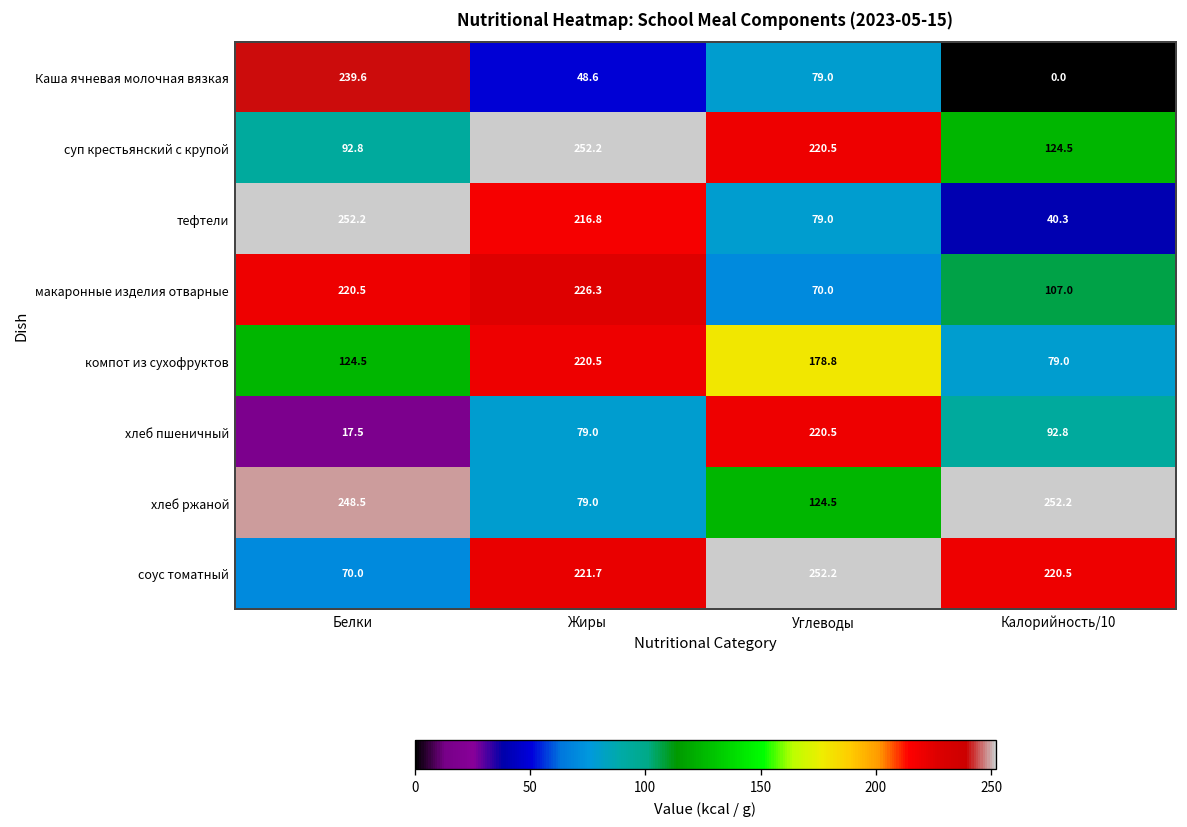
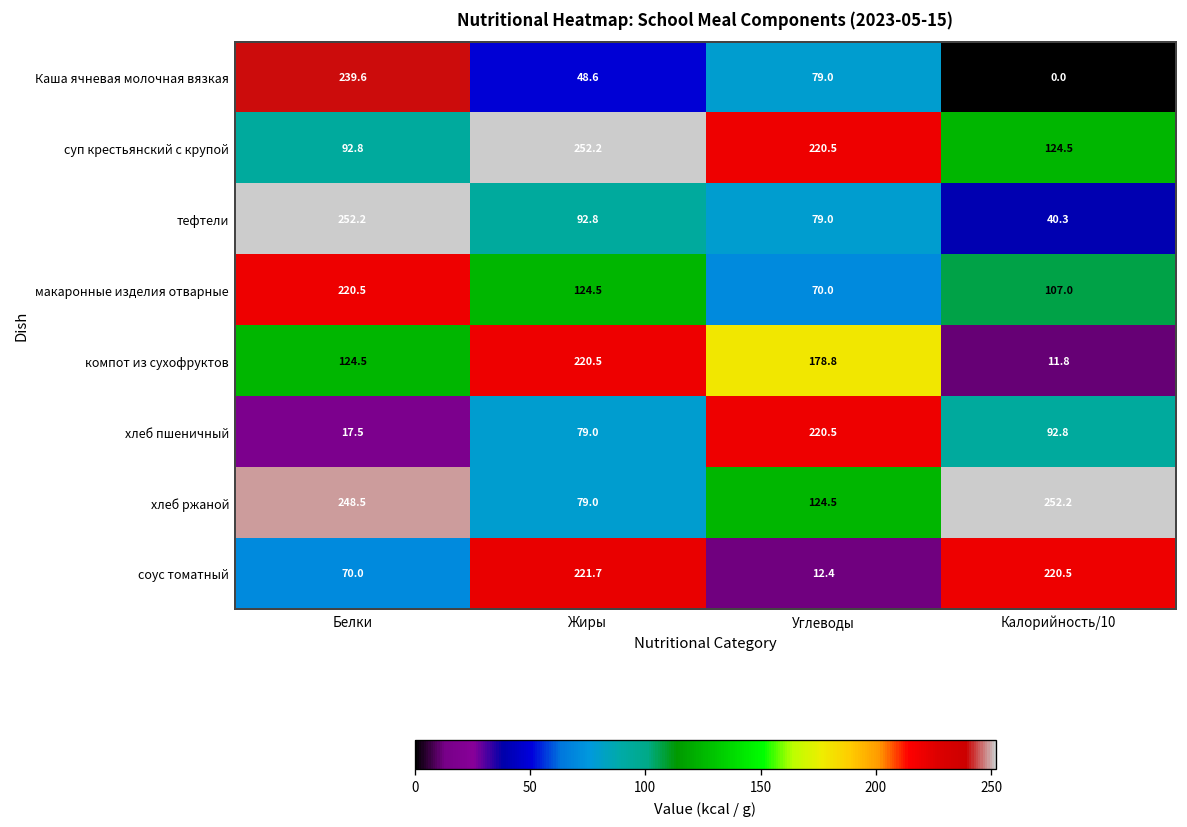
тефтели, Жиры: 216.8 -> 92.8
макаронные изделия отварные, Жиры: 226.3 -> 124.5
компот из сухофруктов, Калорийность/10: 79.0 -> 11.8
соус томатный, Углеводы: 252.2 -> 12.4
